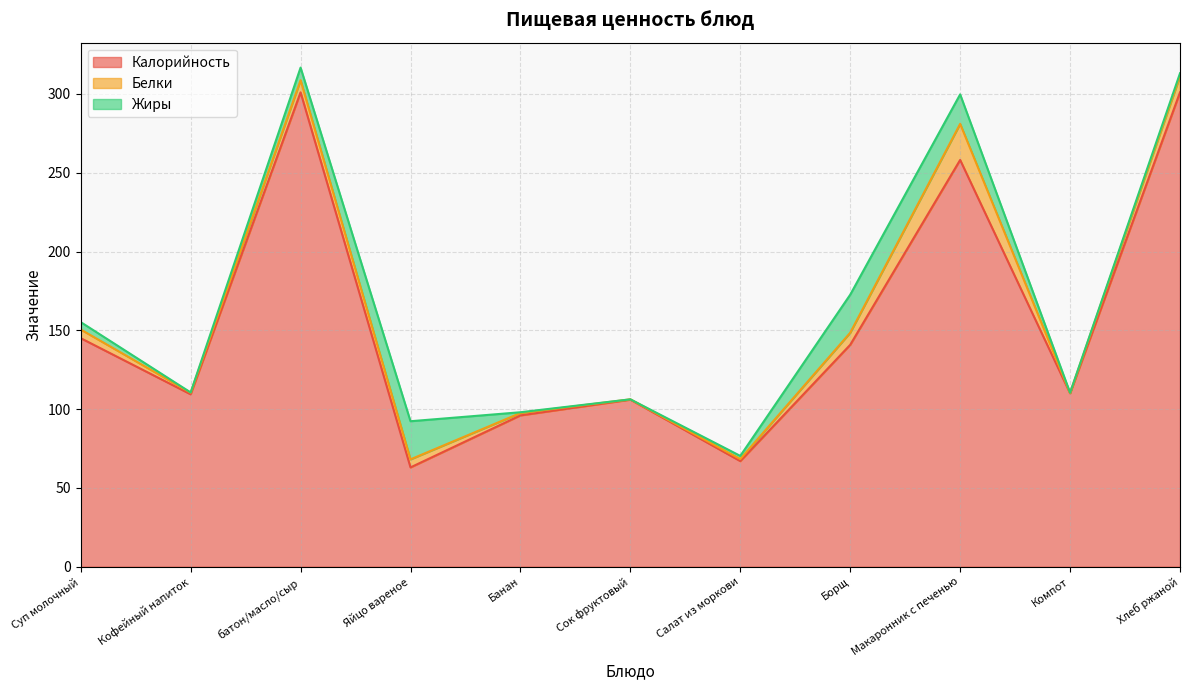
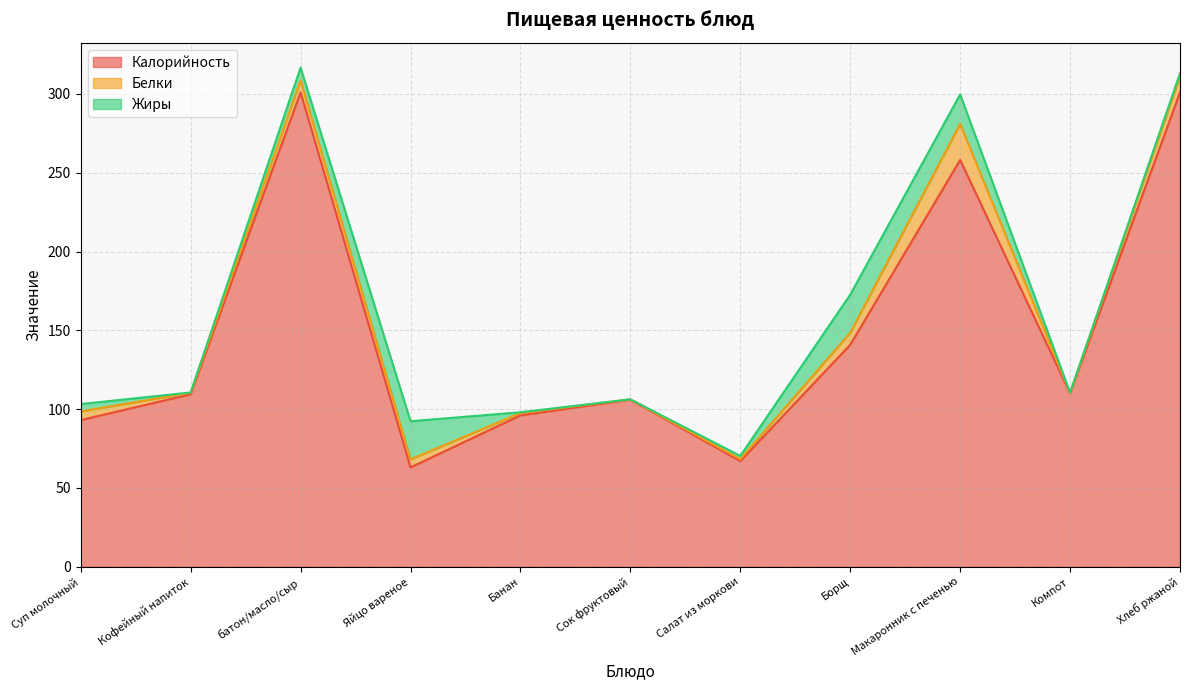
Калорийность, Суп молочный: 145 -> 93
